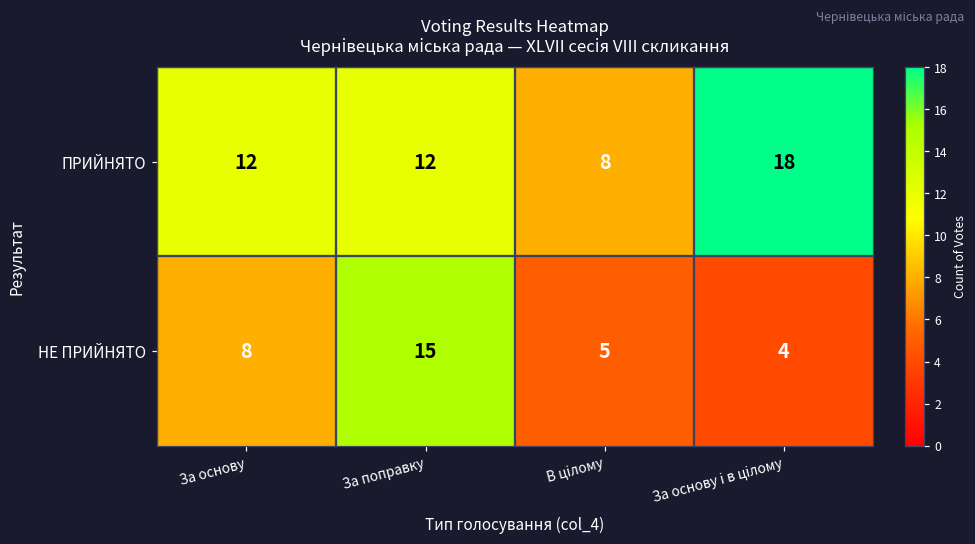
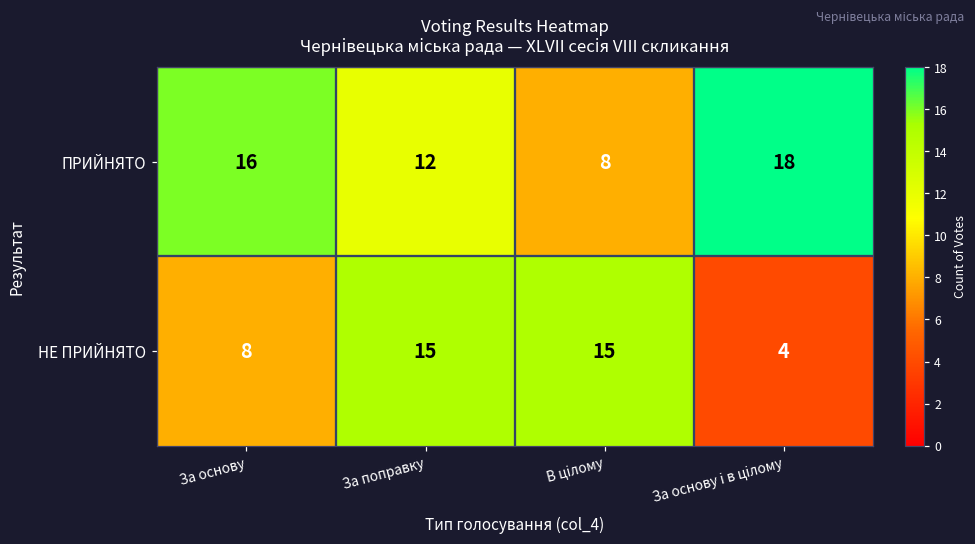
ПРИЙНЯТО, За основу: 12 -> 16
НЕ ПРИЙНЯТО, В цілому: 5 -> 15
